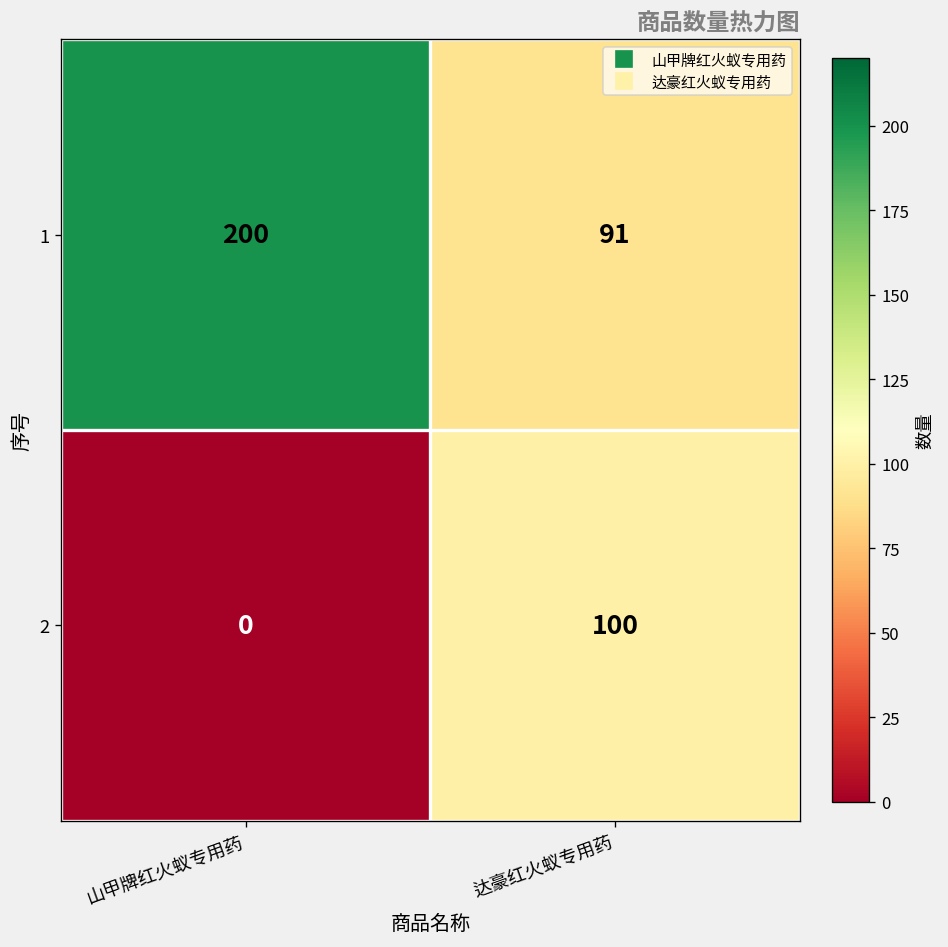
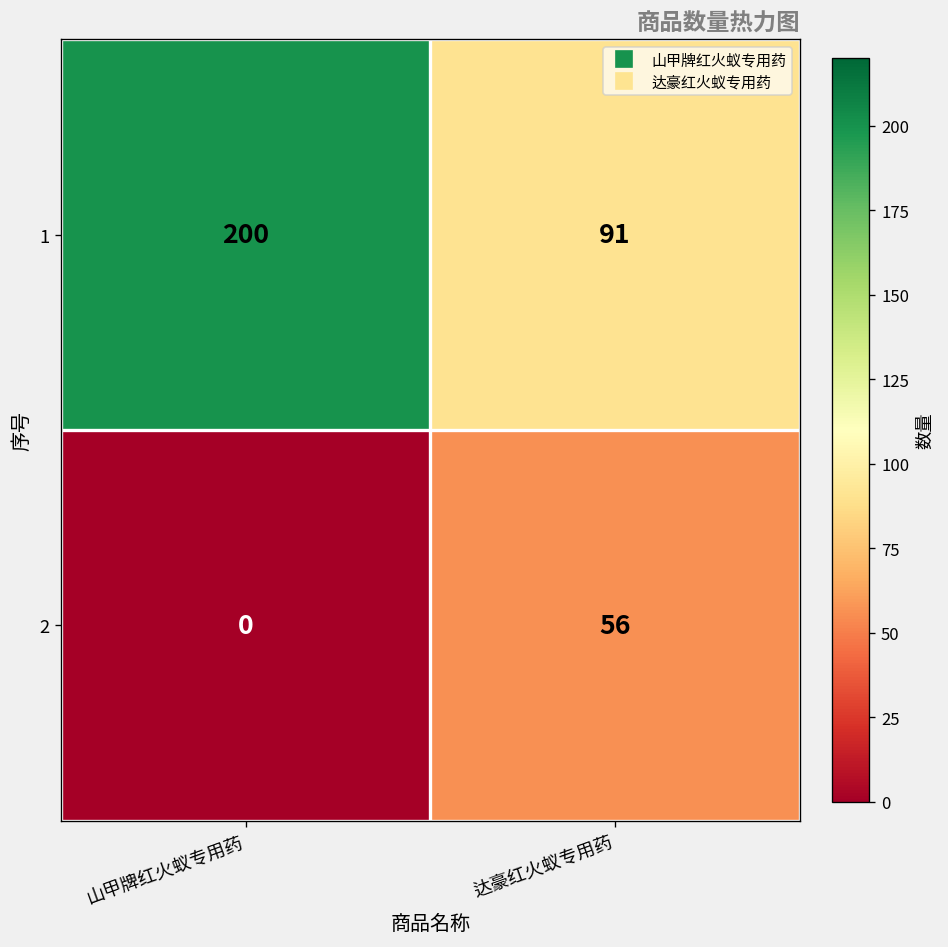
2, 达豪红火蚁专用药: 100 -> 56
